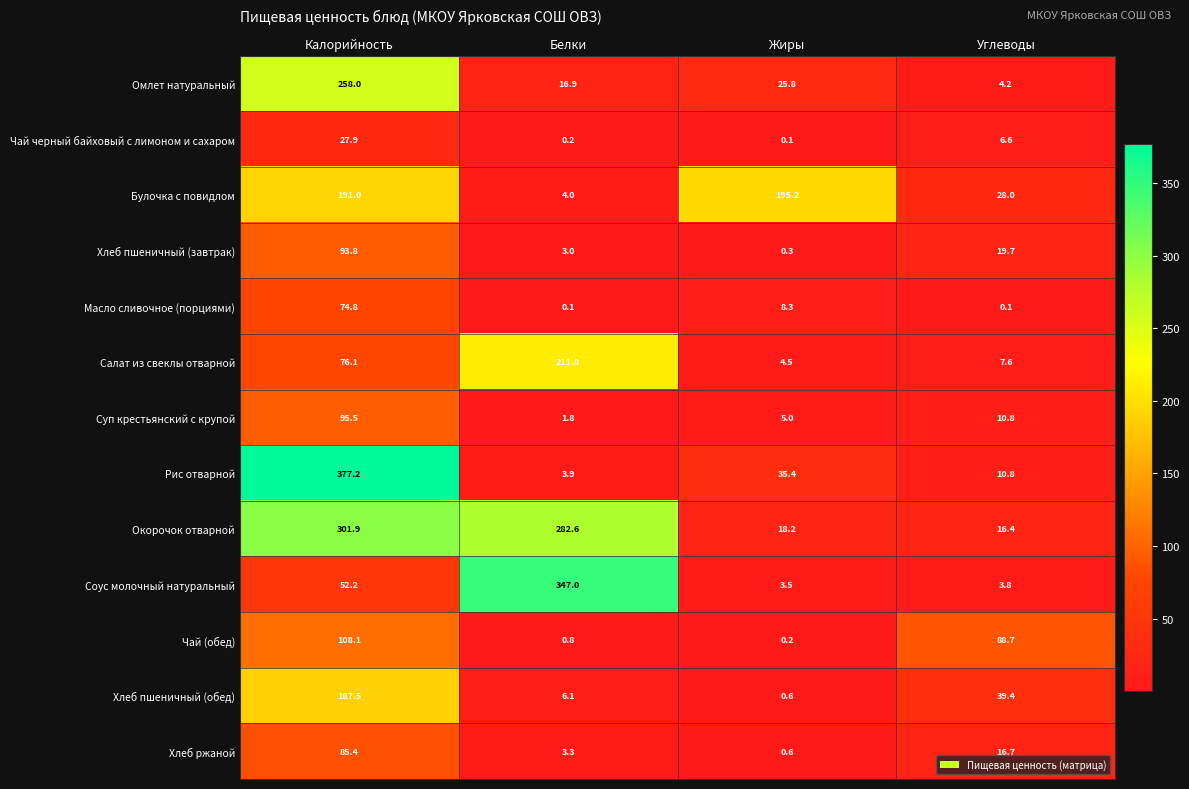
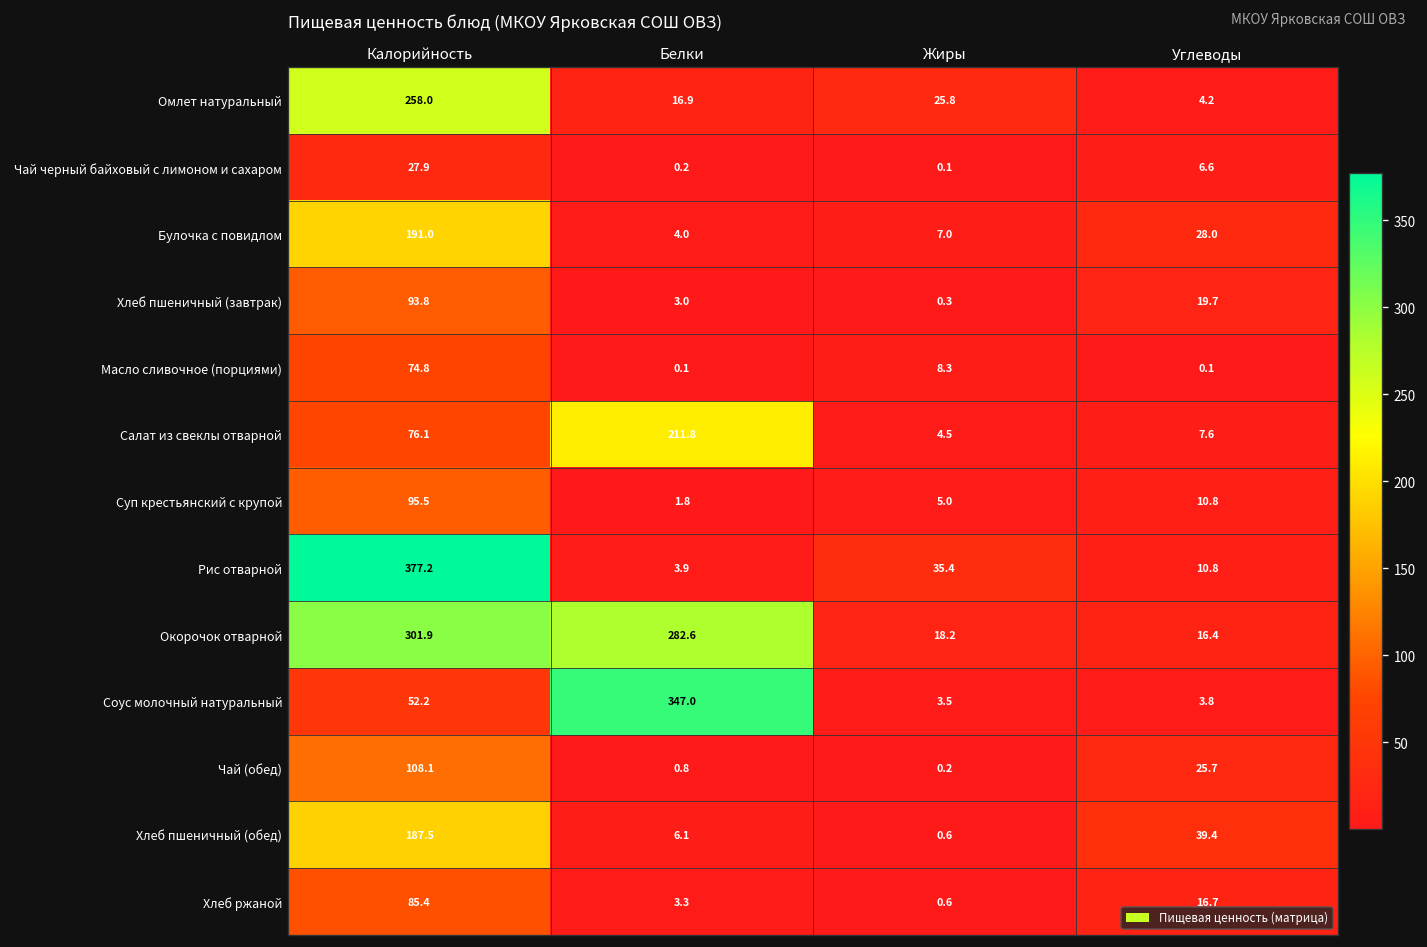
Булочка с повидлом, Жиры: 195.2 -> 7.0
Чай (обед), Углеводы: 88.7 -> 25.7
